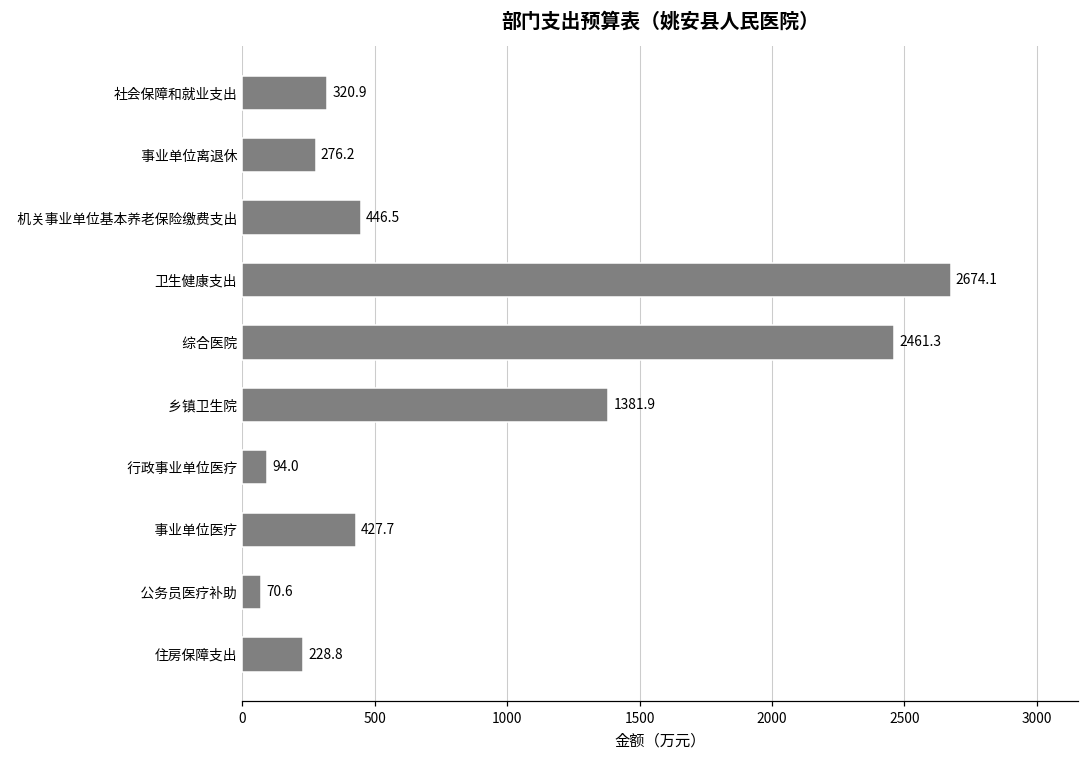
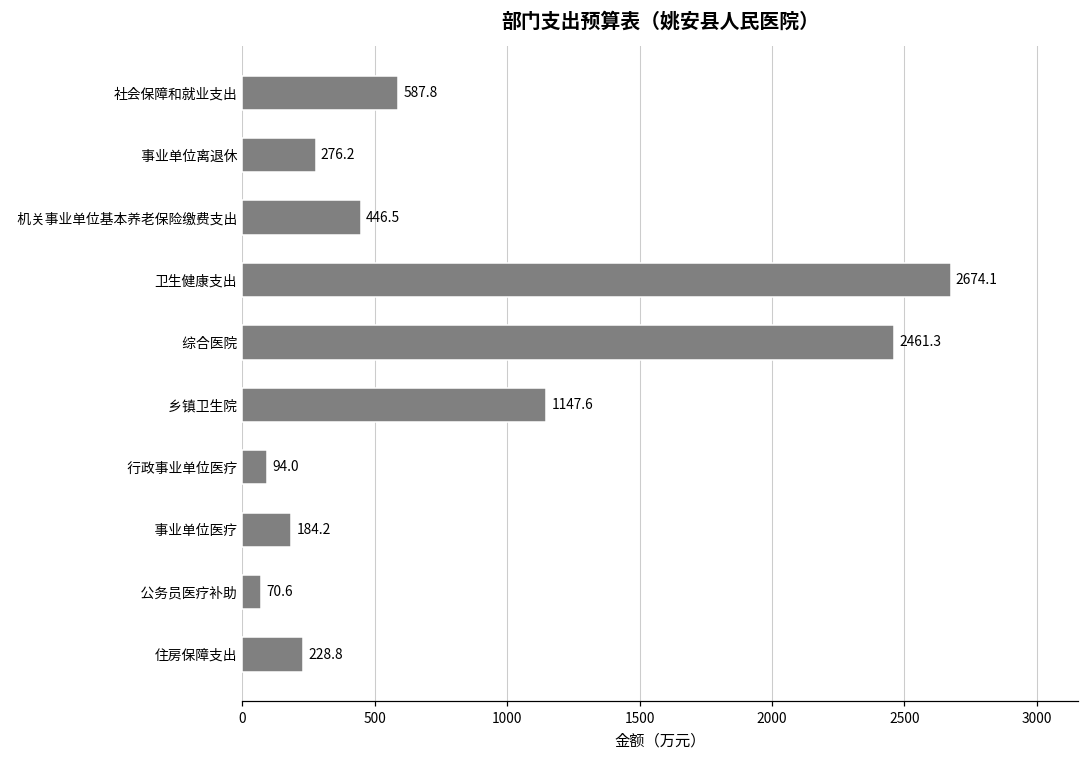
社会保障和就业支出: 320.9 -> 587.8
乡镇卫生院: 1381.9 -> 1147.6
事业单位医疗: 427.7 -> 184.2
